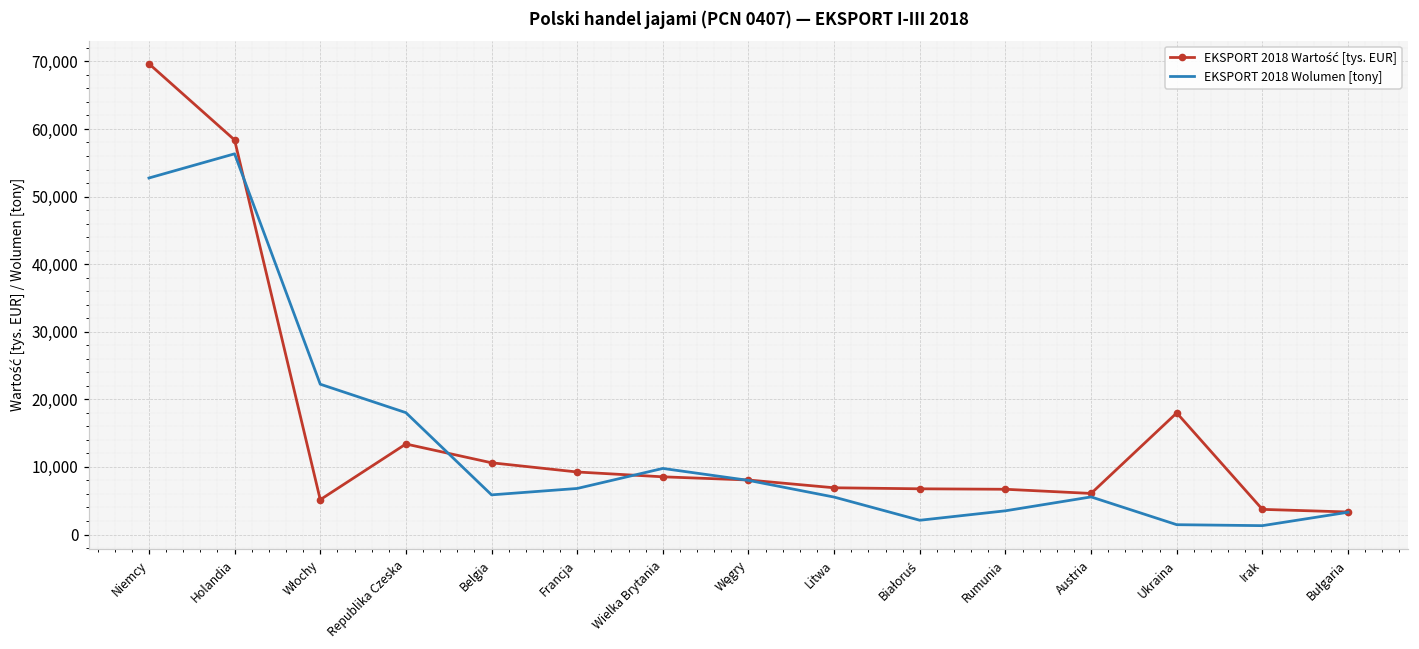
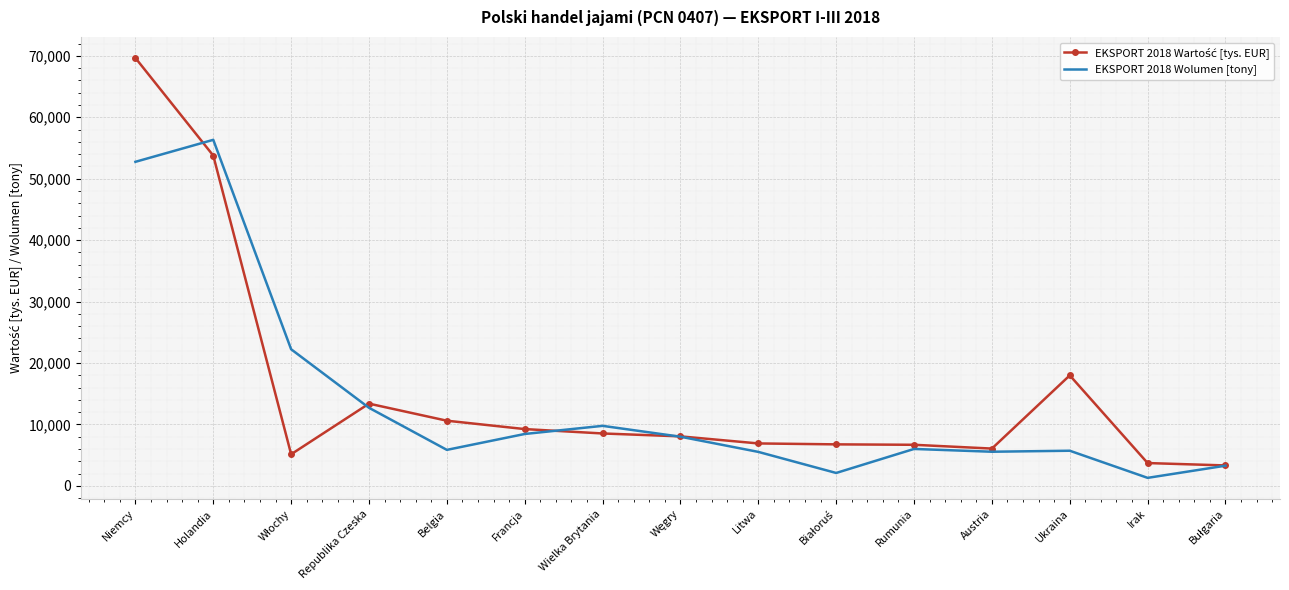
EKSPORT 2018 Wartość [tys. EUR], Holandia: 58,000 -> 54,000
EKSPORT 2018 Wolumen [tony], Republika Czeska: 18,000 -> 13,000
EKSPORT 2018 Wolumen [tony], Francja: 7,000 -> 8,000
EKSPORT 2018 Wolumen [tony], Rumunia: 4,000 -> 6,000
EKSPORT 2018 Wolumen [tony], Ukraina: 1,000 -> 6,000
